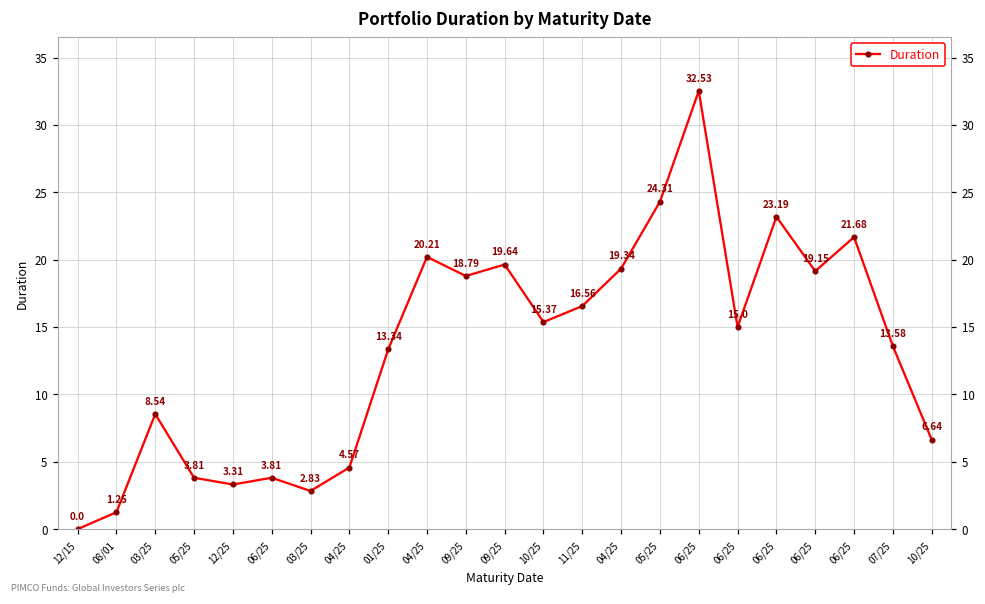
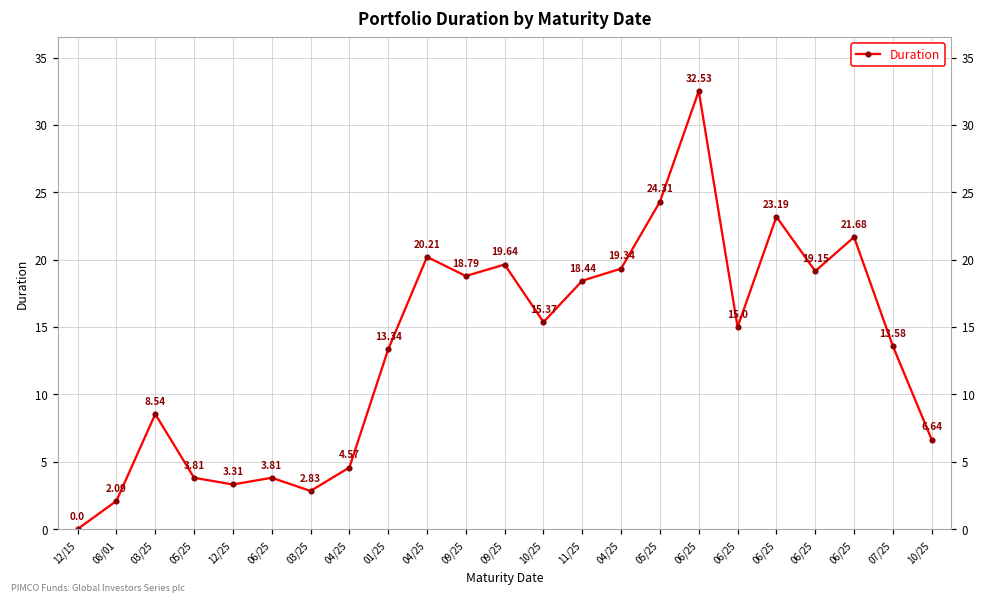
08/01: 1.25 -> 2.09
11/25: 16.56 -> 18.44
